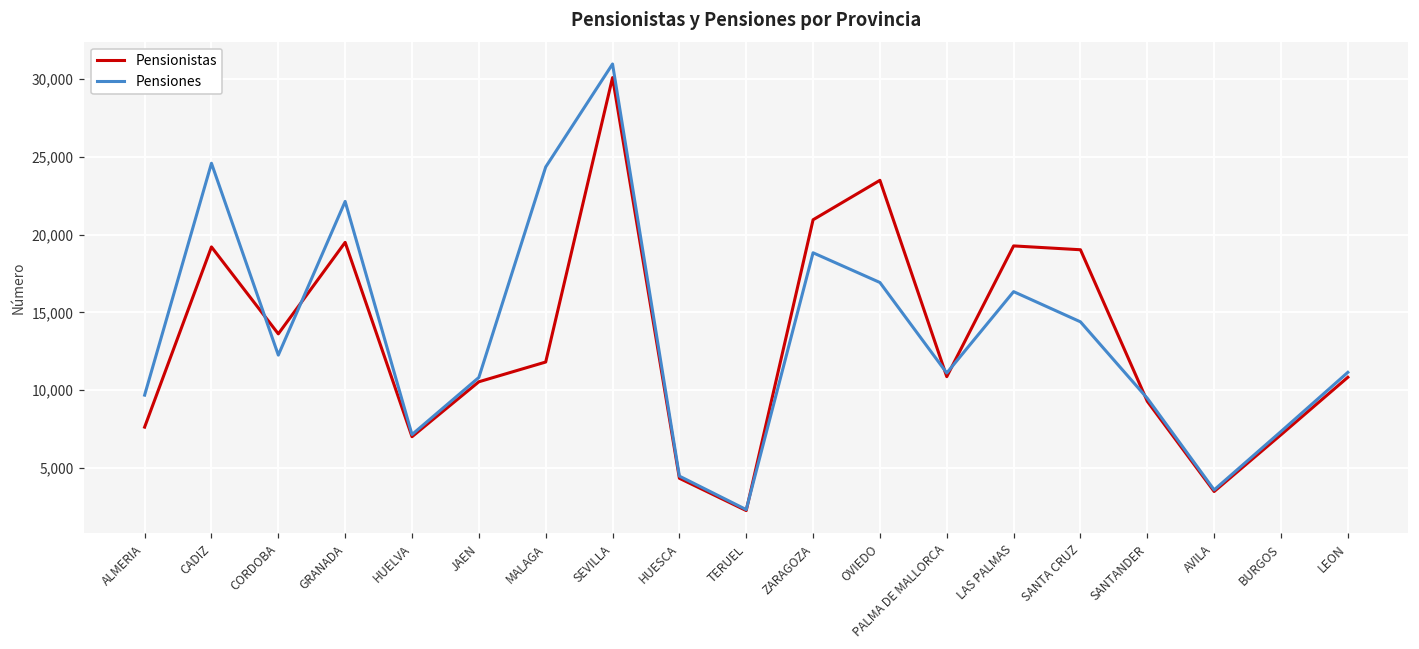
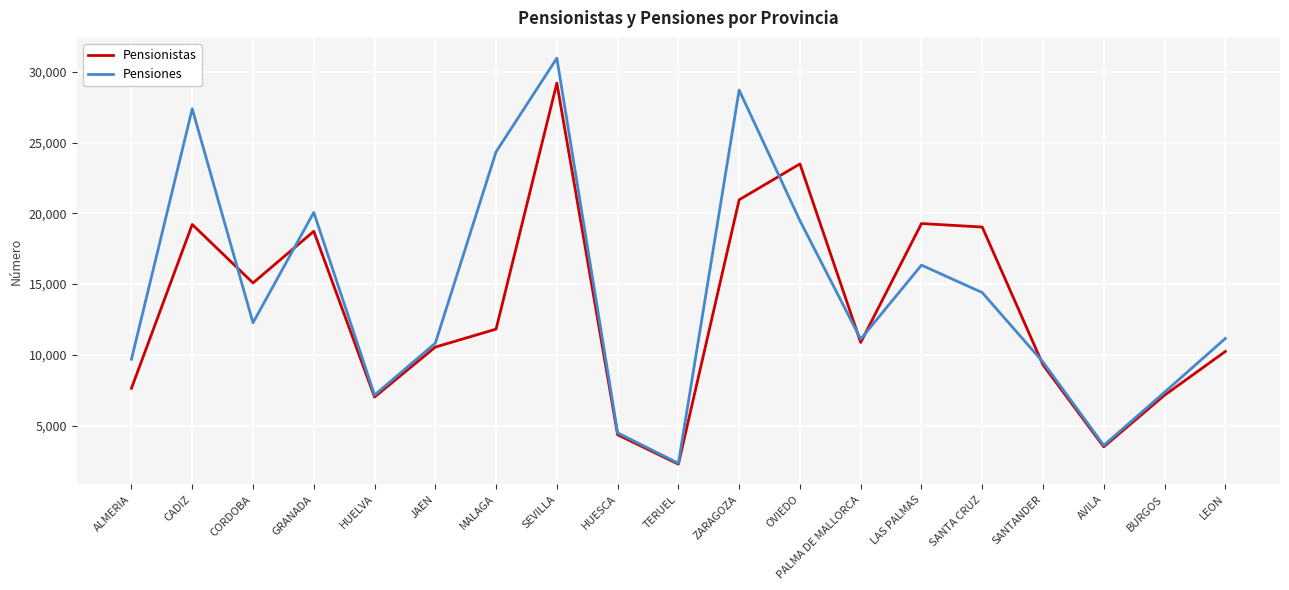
Pensiones, CADIZ: 24,600 -> 27,400
Pensionistas, CORDOBA: 13,600 -> 15,100
Pensionistas, GRANADA: 19,500 -> 18,700
Pensiones, GRANADA: 22,100 -> 20,100
Pensionistas, SEVILLA: 30,100 -> 29,200
Pensiones, ZARAGOZA: 18,800 -> 28,700
Pensiones, OVIEDO: 16,900 -> 19,500
Pensionistas, LEON: 10,800 -> 10,200
